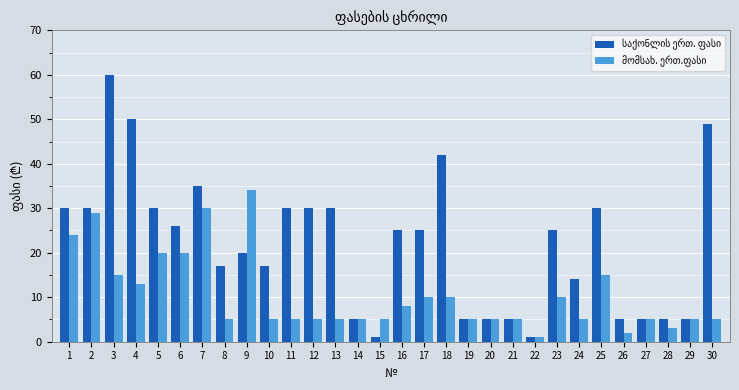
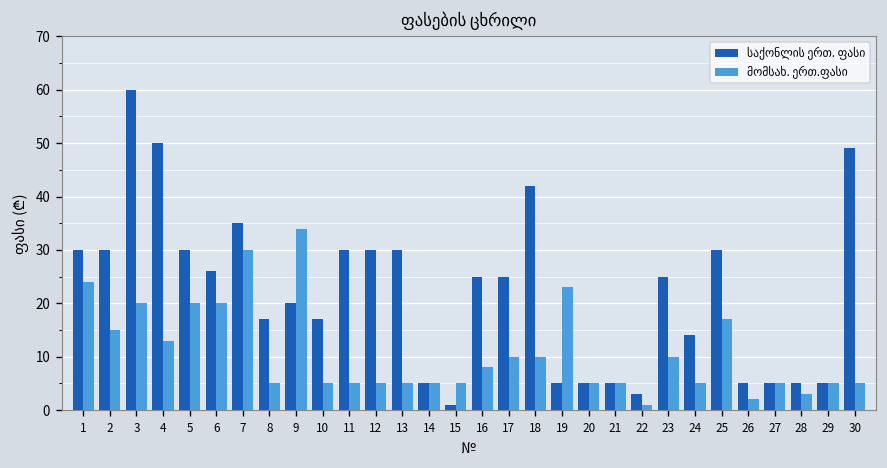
მომსახ. ერთ.ფასი, 2: 29 -> 15
მომსახ. ერთ.ფასი, 3: 15 -> 20
მომსახ. ერთ.ფასი, 19: 5 -> 23
საქონლის ერთ. ფასი, 22: 1 -> 3
მომსახ. ერთ.ფასი, 25: 15 -> 17
